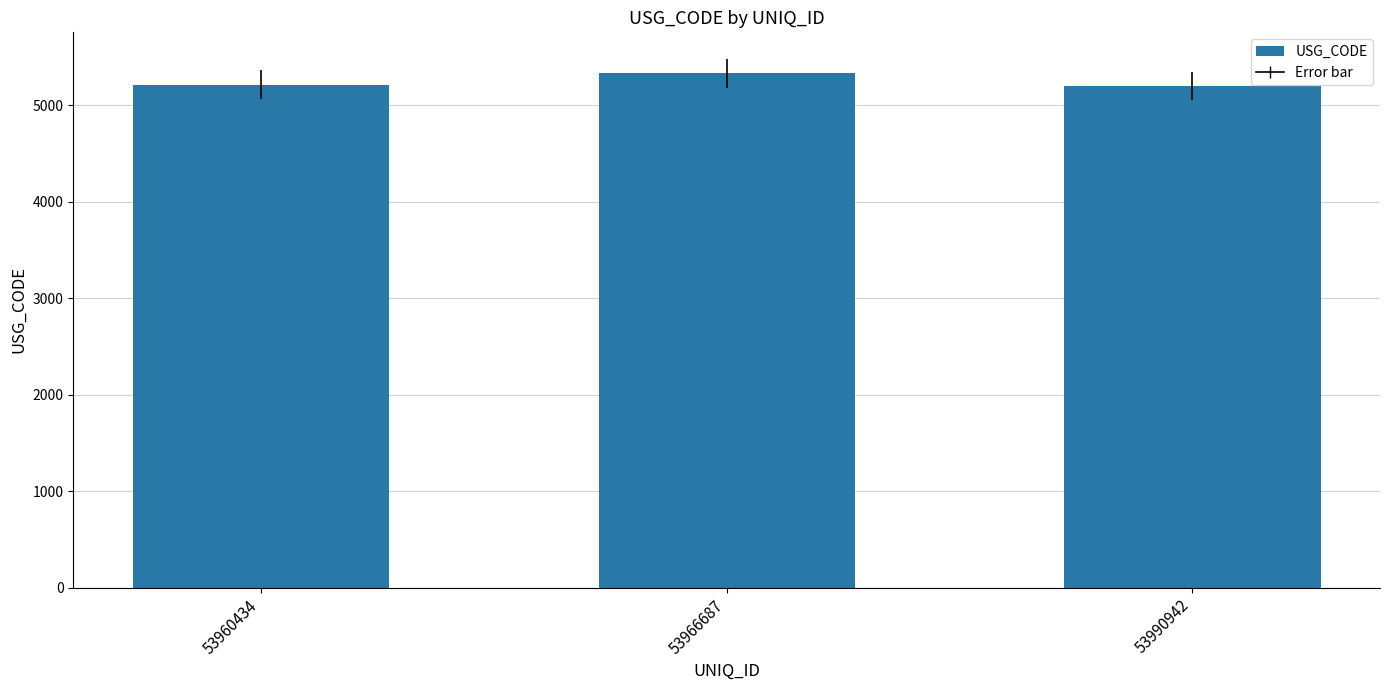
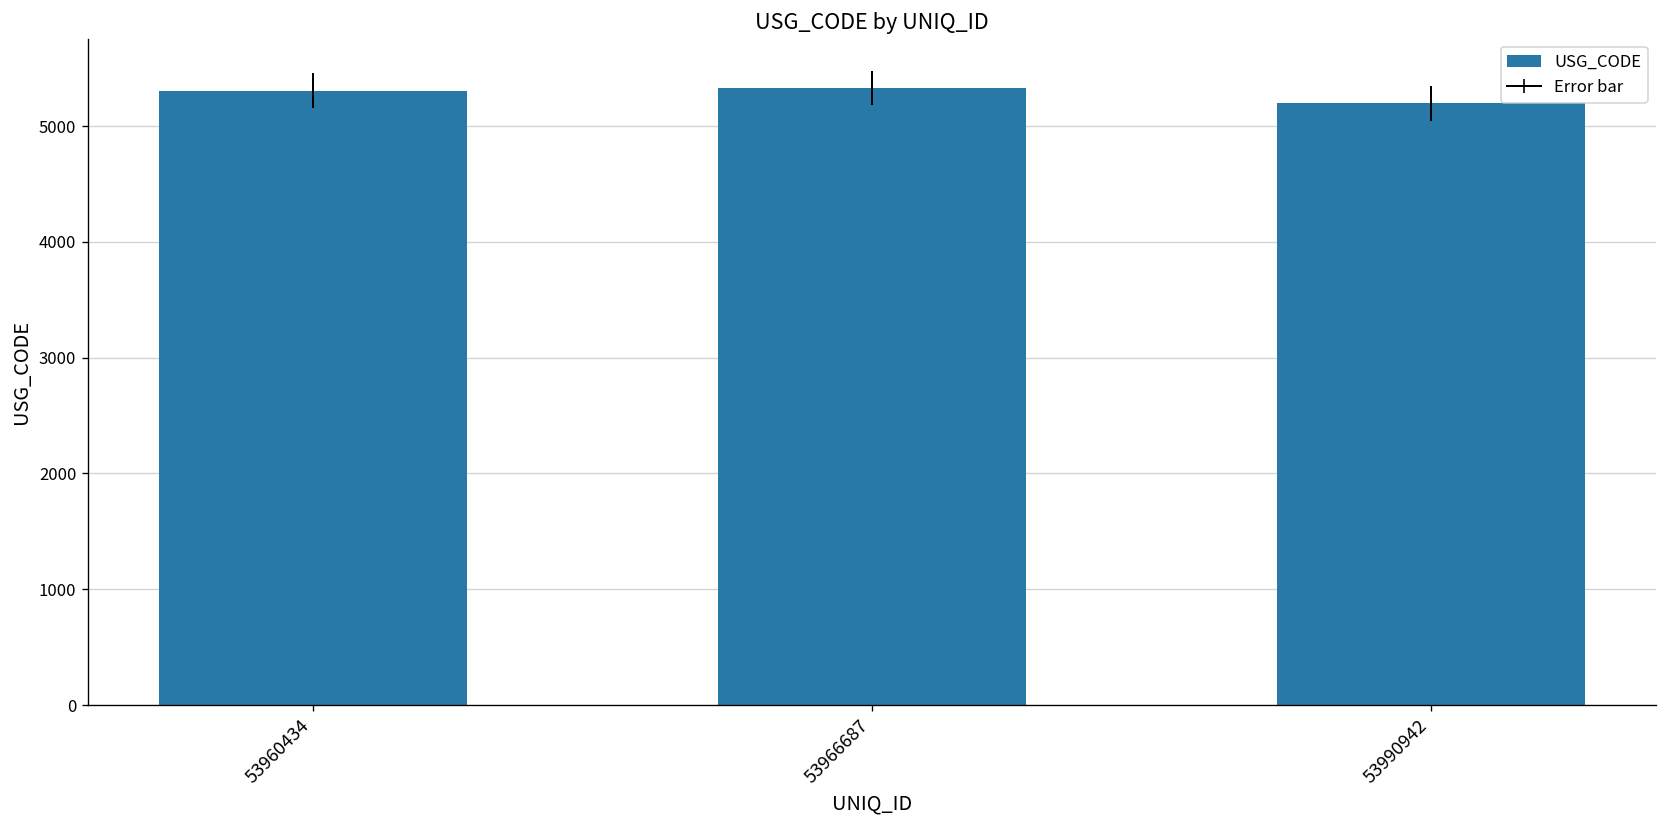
53960434: 5200 -> 5300
